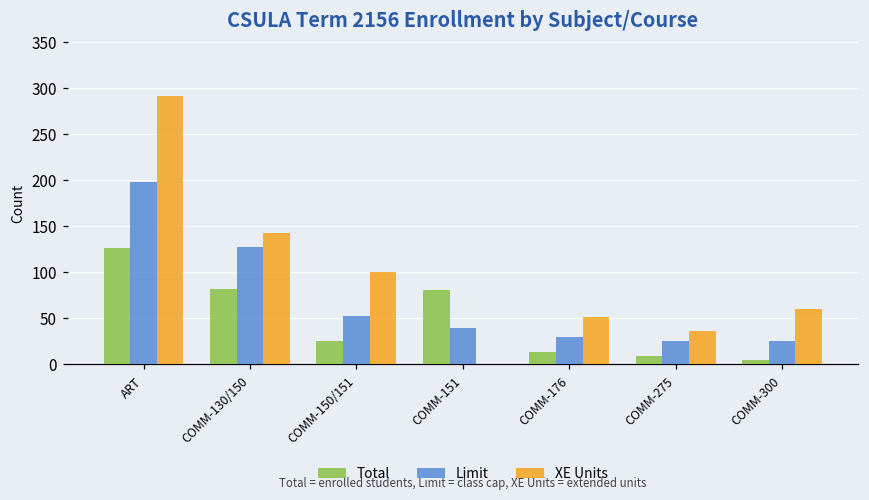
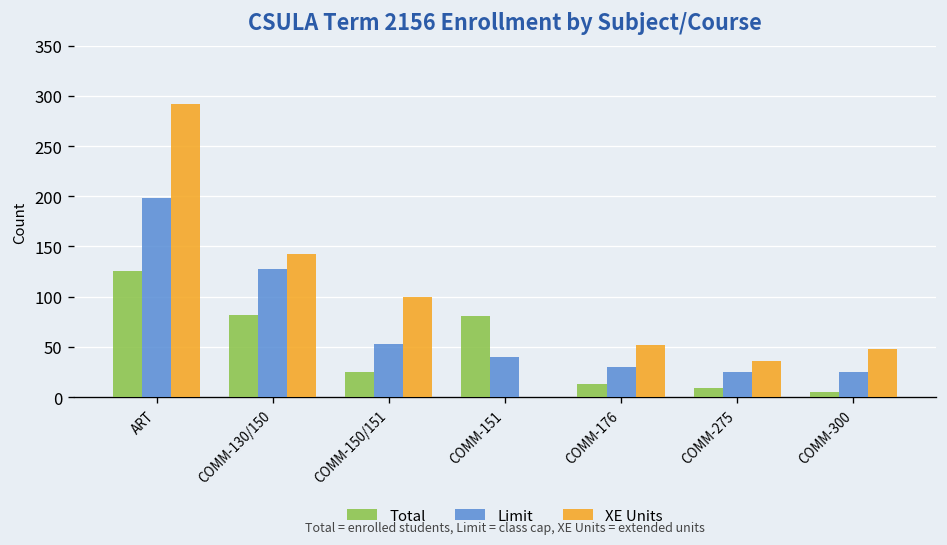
XE Units, COMM-300: 60 -> 50
